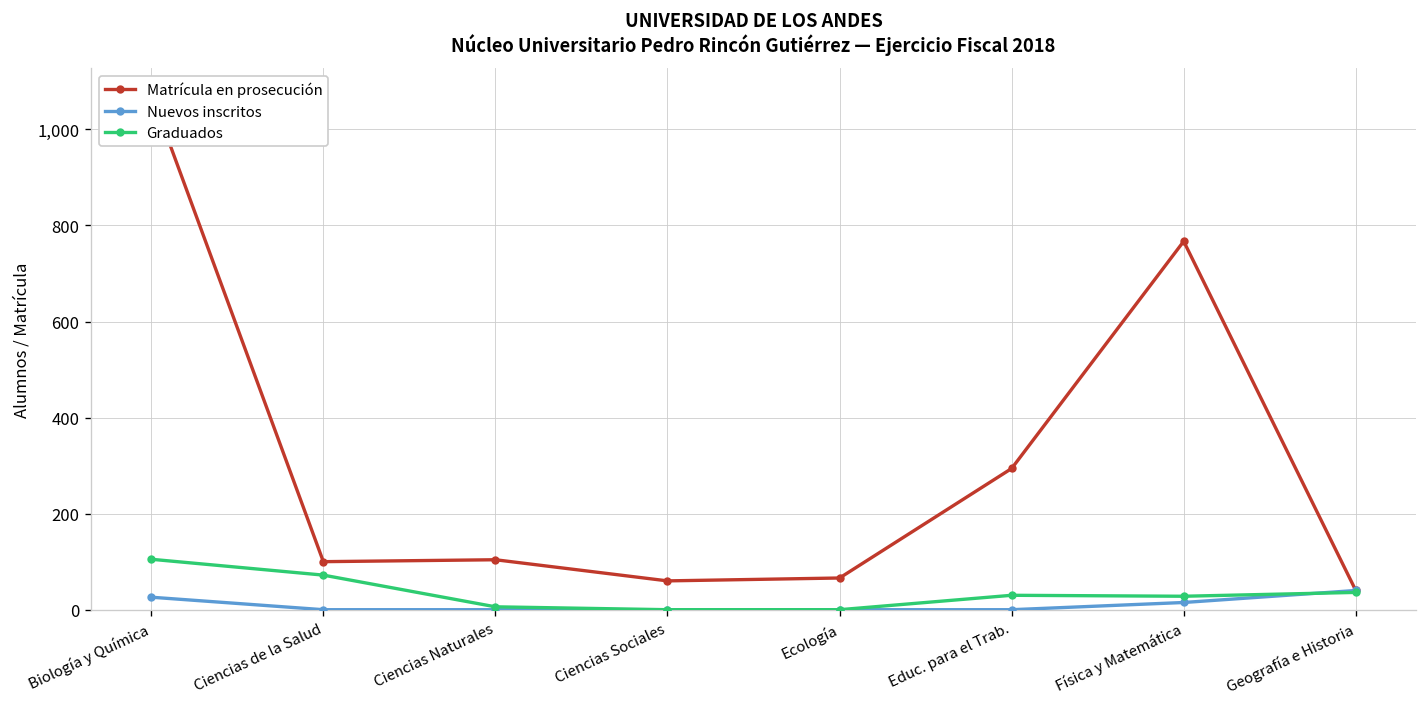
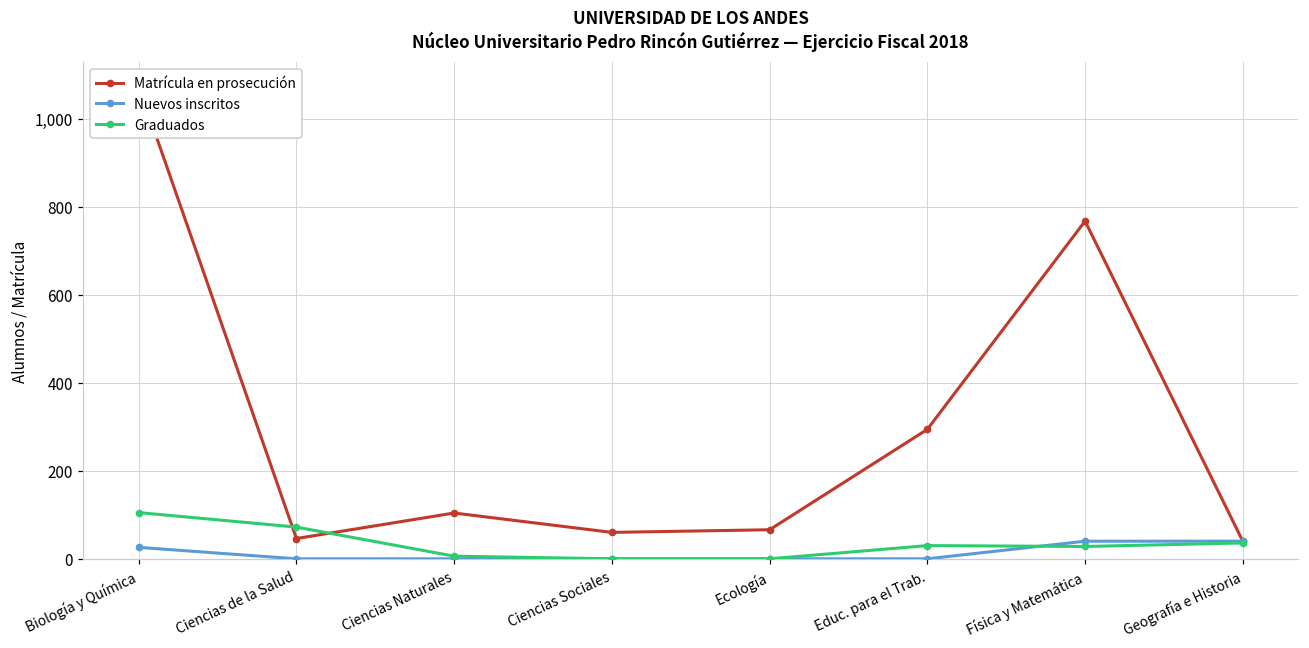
Matrícula en prosecución, Ciencias de la Salud: 100 -> 50
Nuevos inscritos, Física y Matemática: 20 -> 40
